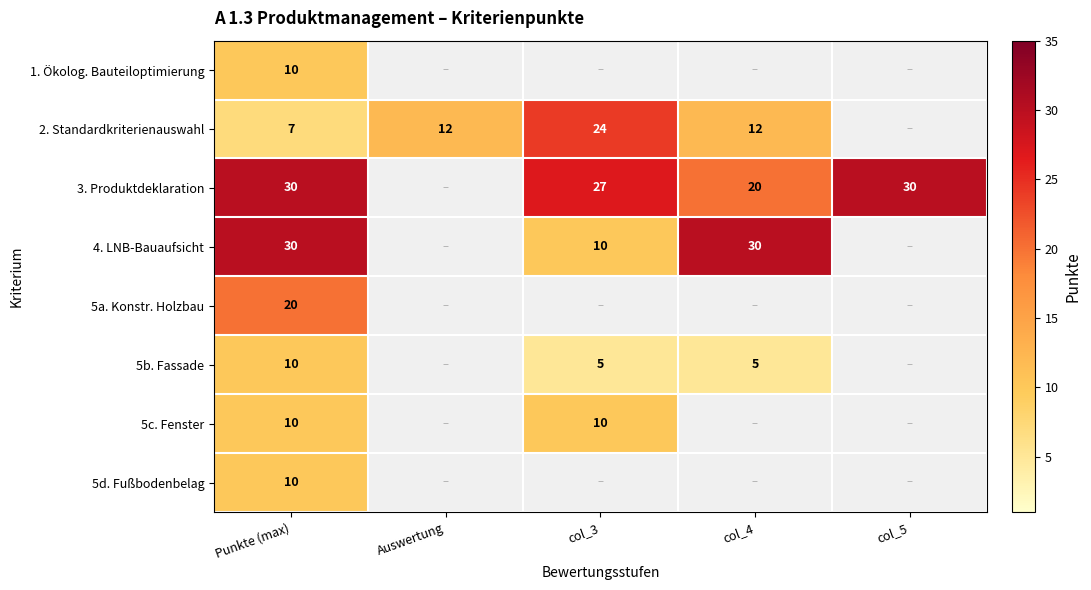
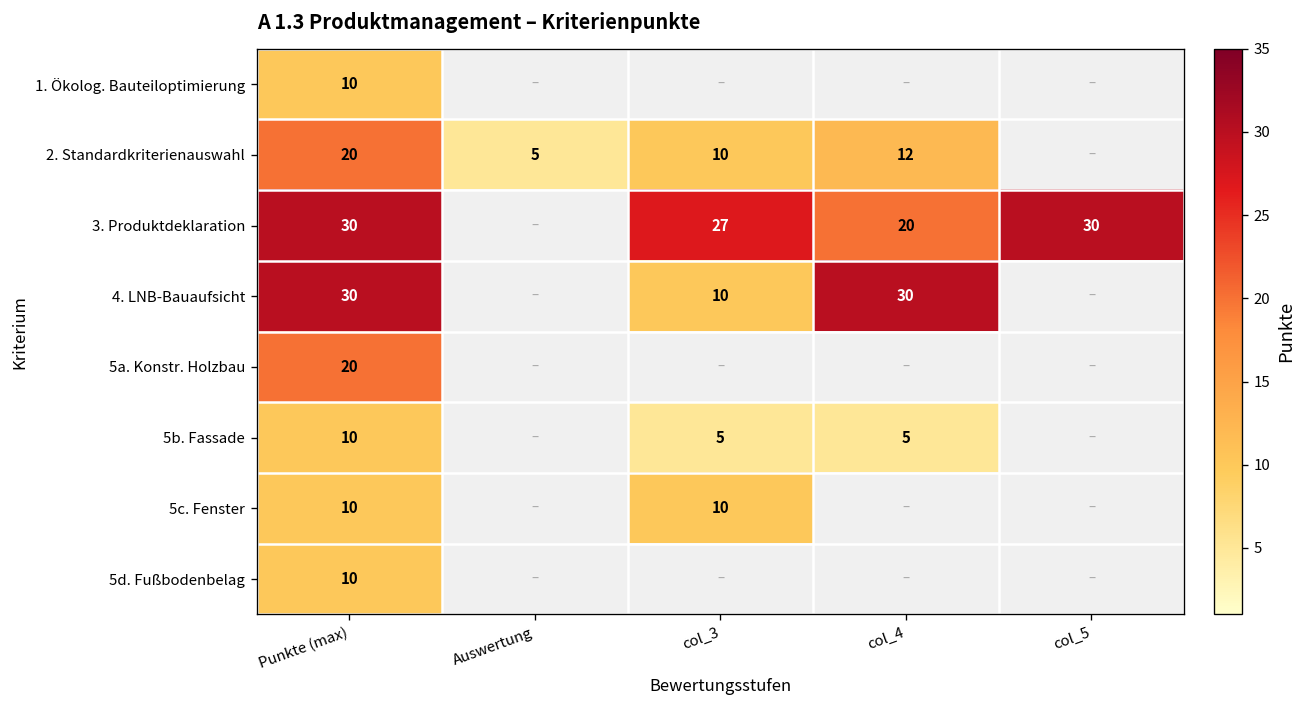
2. Standardkriterienauswahl, Punkte (max): 7 -> 20
2. Standardkriterienauswahl, Auswertung: 12 -> 5
2. Standardkriterienauswahl, col_3: 24 -> 10
